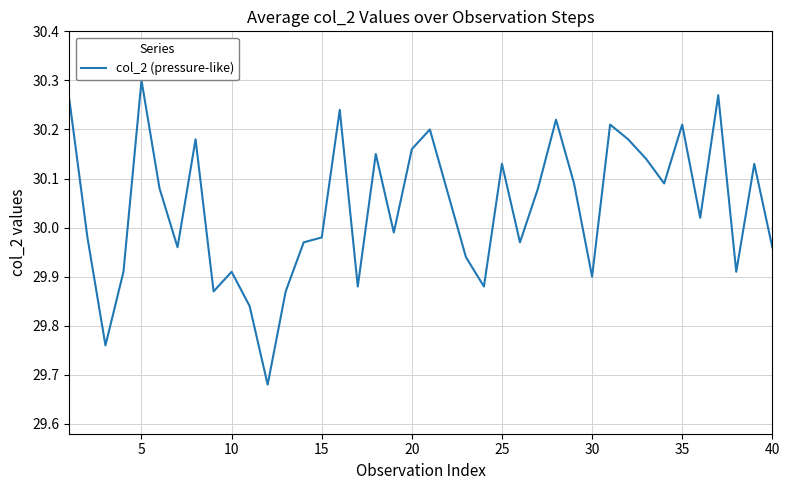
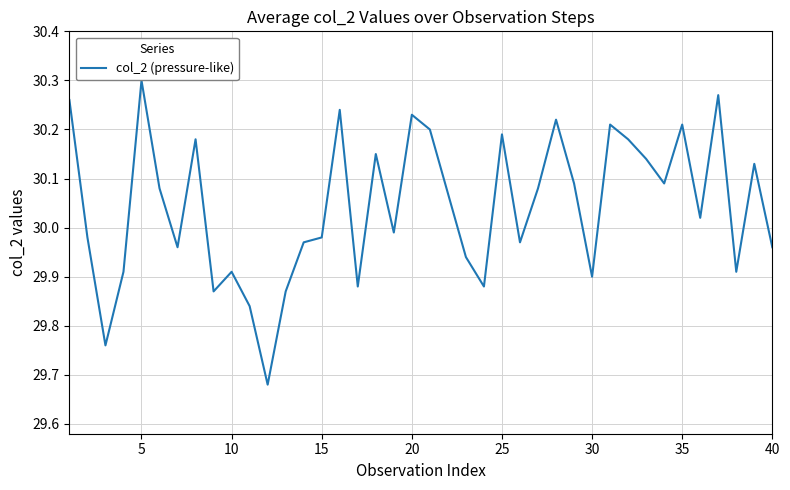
20: 30.16 -> 30.23
25: 30.13 -> 30.19
